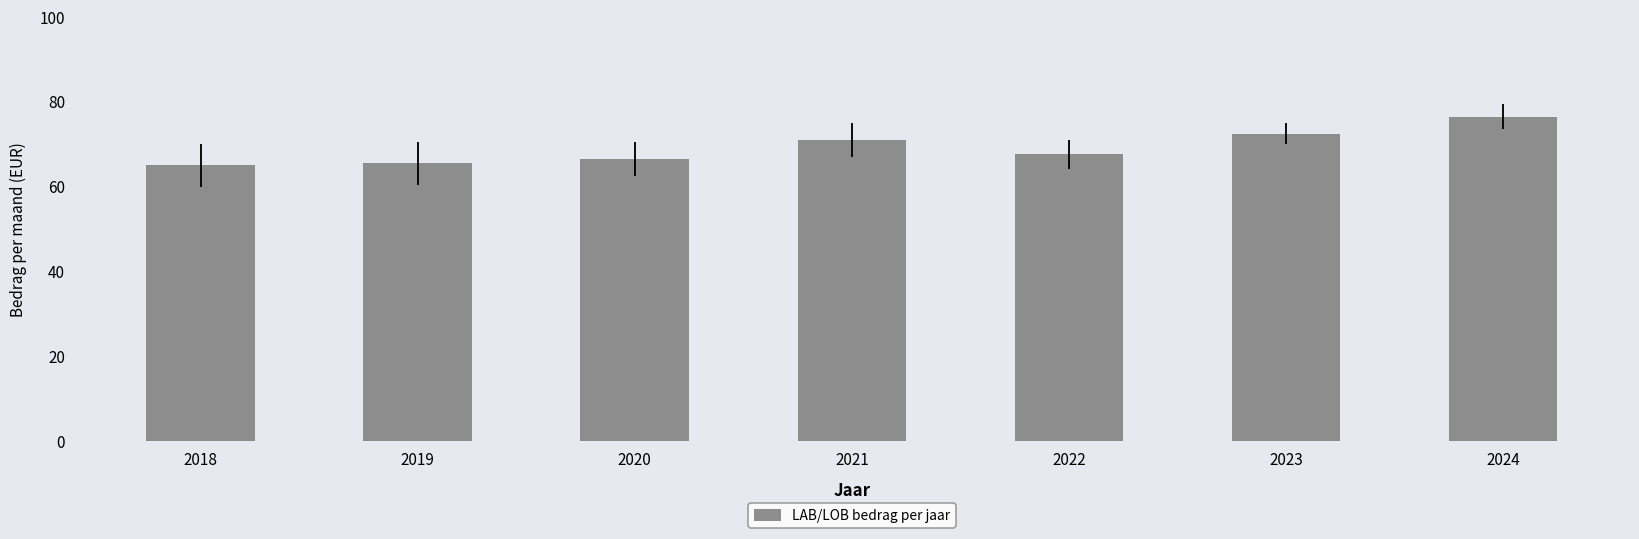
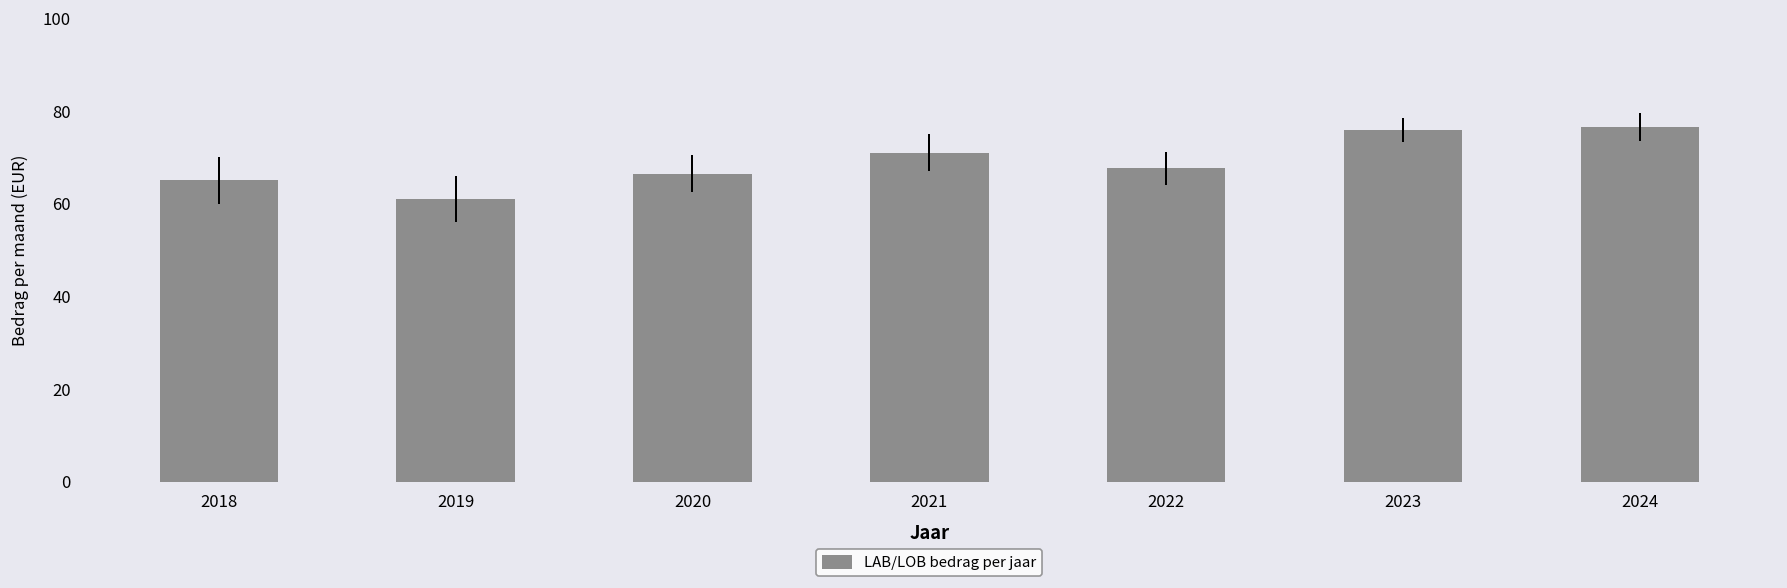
2019: 66 -> 61
2023: 73 -> 76
